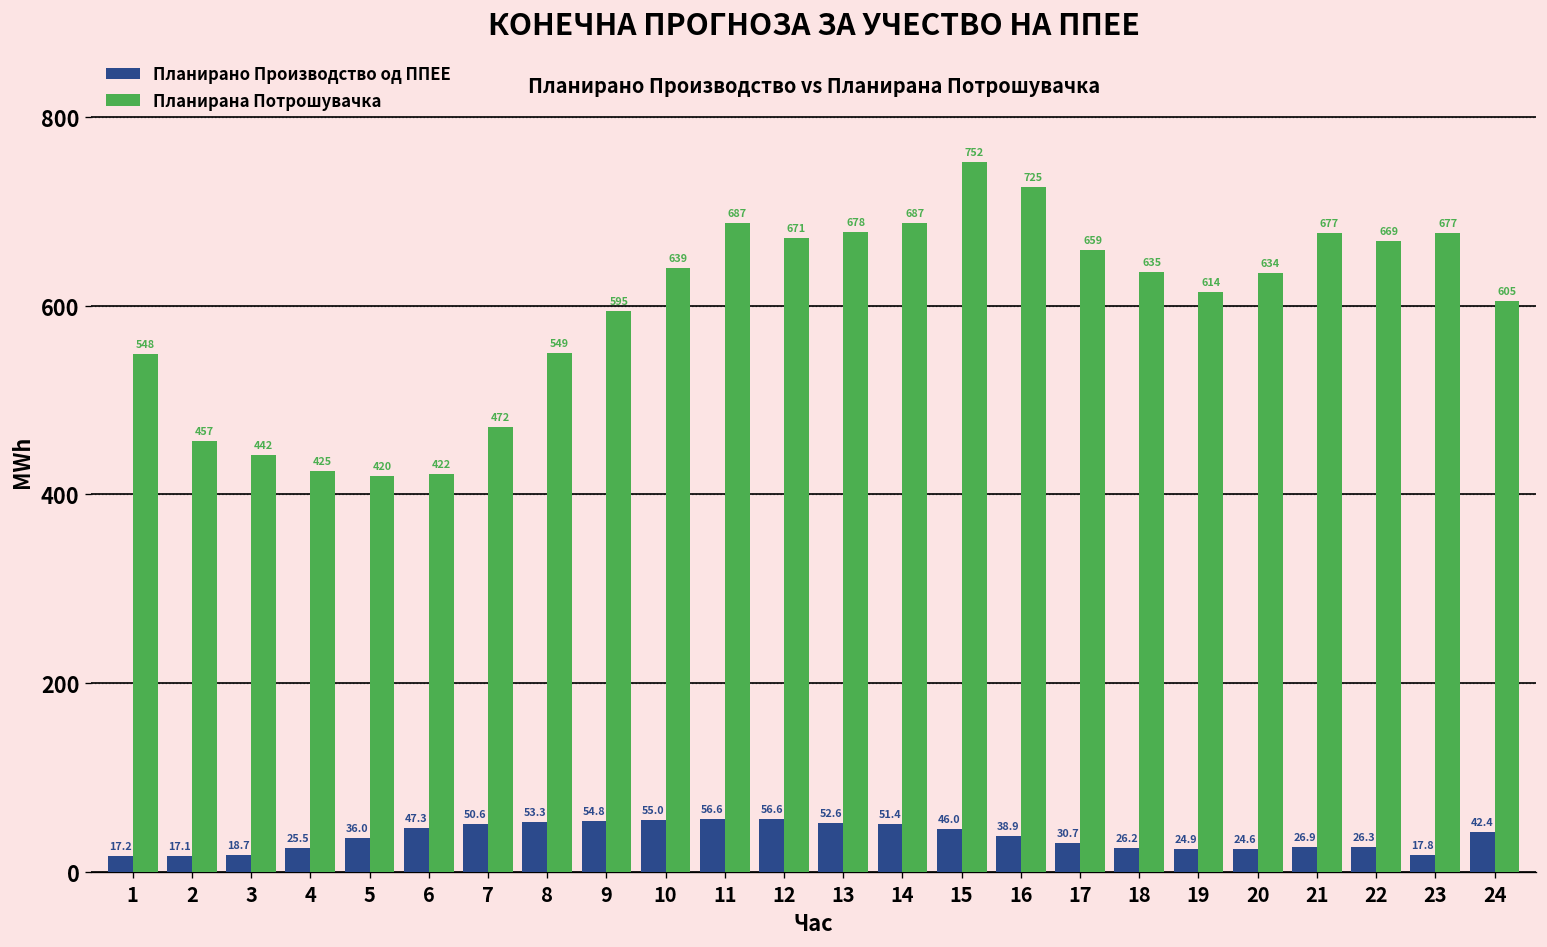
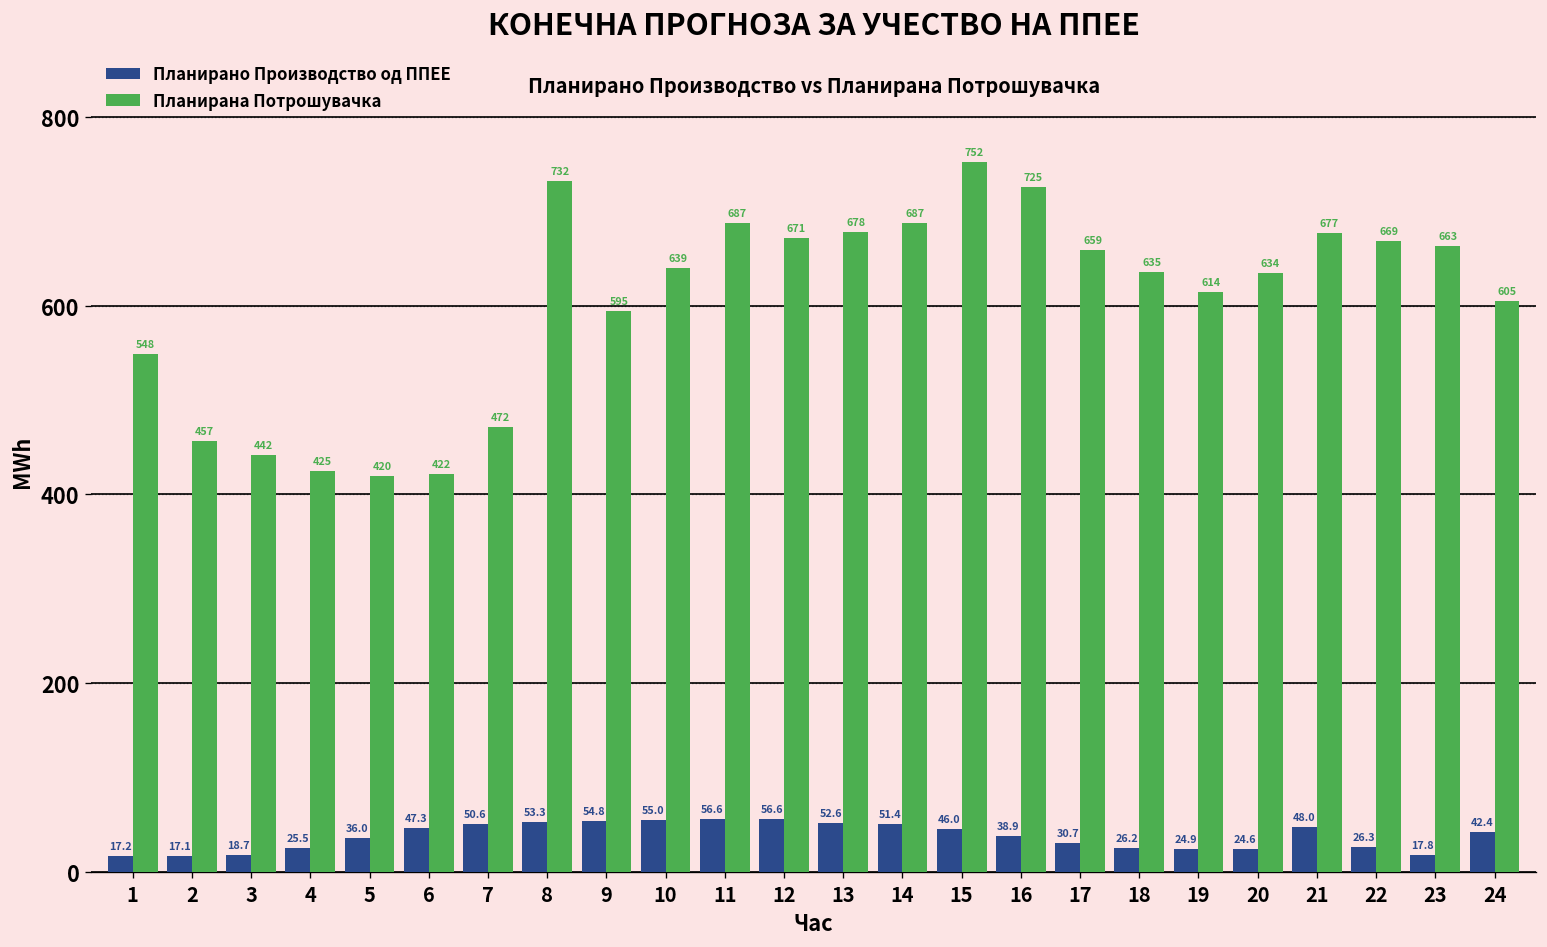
Планирана Потрошувачка, 8: 549 -> 732
Планирано Производство од ППЕЕ, 21: 26.9 -> 48.0
Планирана Потрошувачка, 23: 677 -> 663
